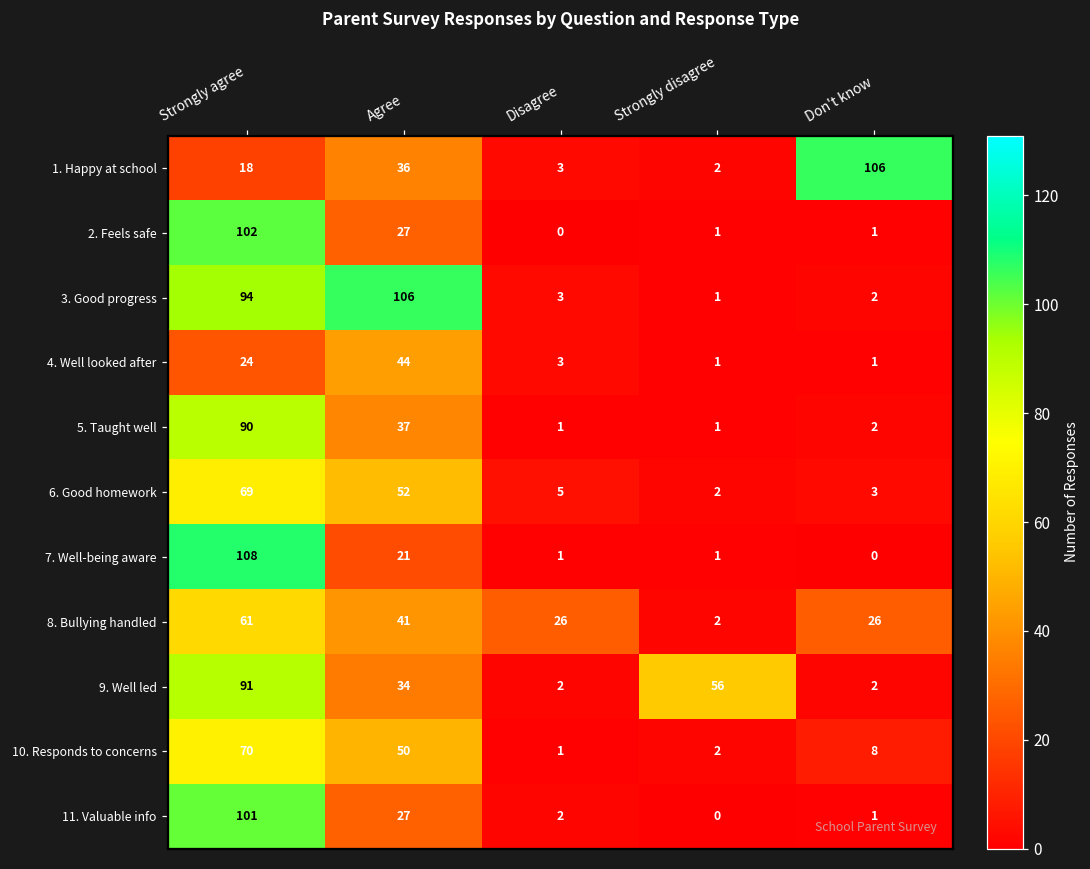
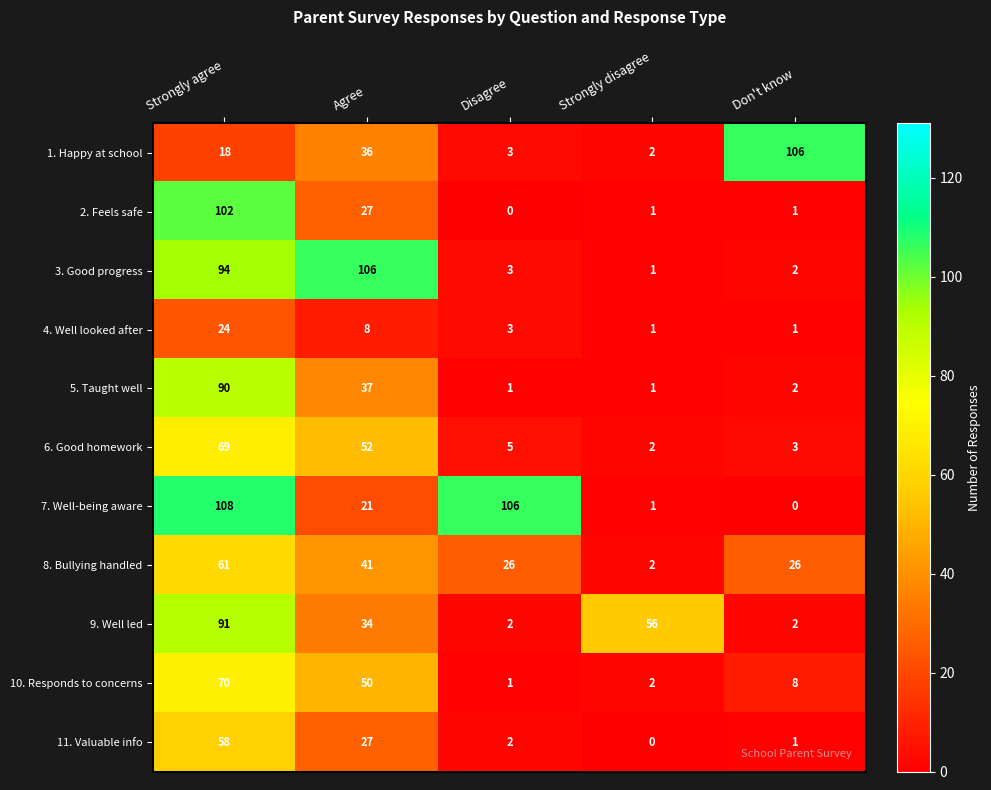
4. Well looked after, Agree: 44 -> 8
7. Well-being aware, Disagree: 1 -> 106
11. Valuable info, Strongly agree: 101 -> 58
